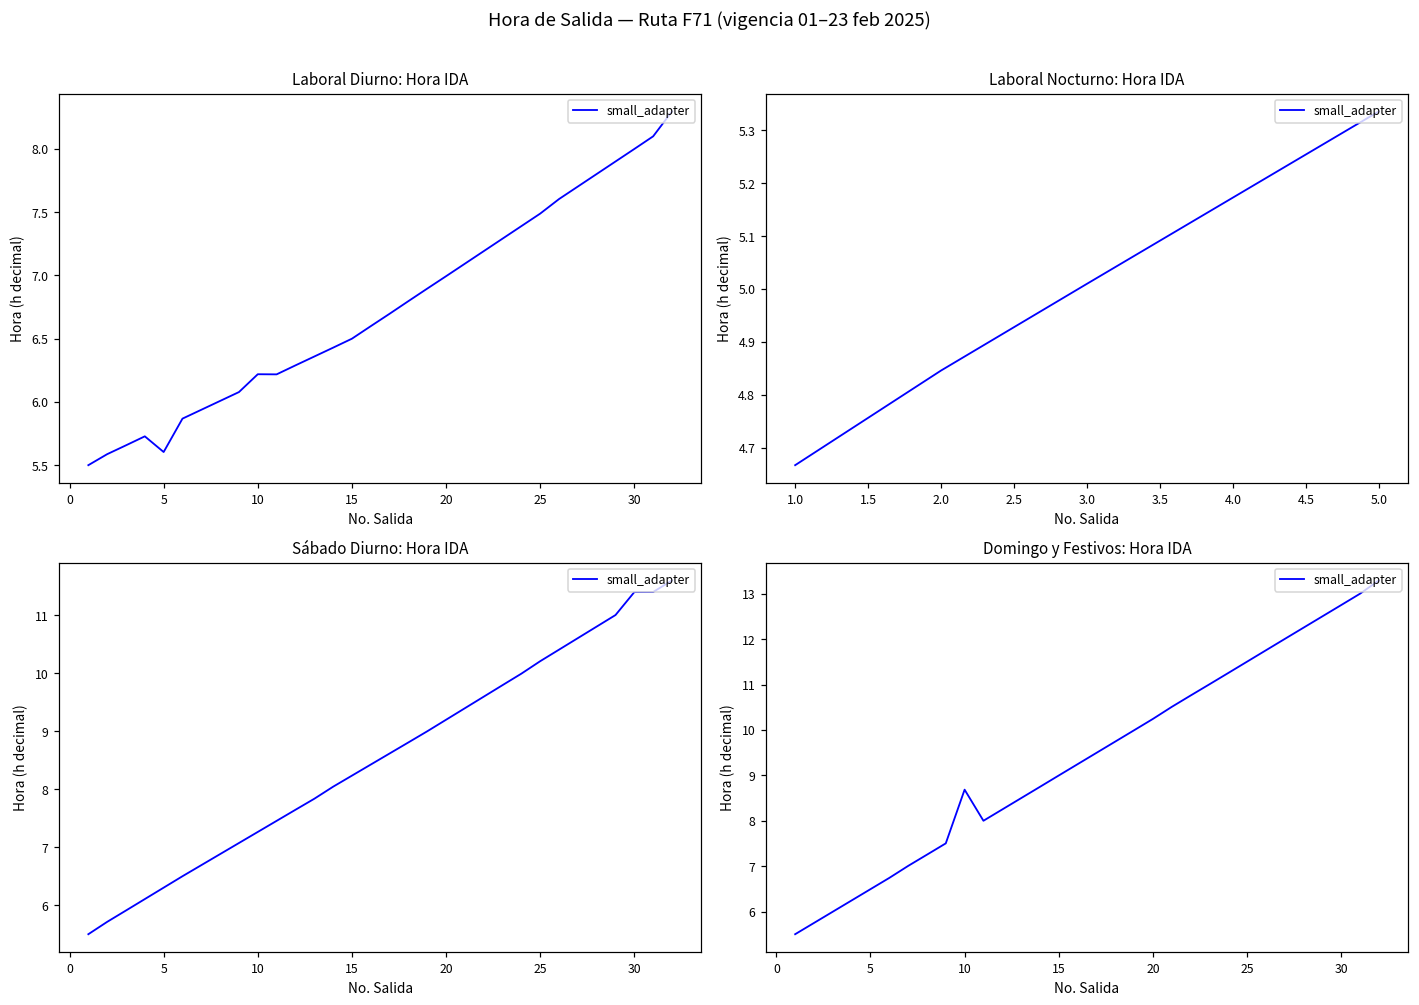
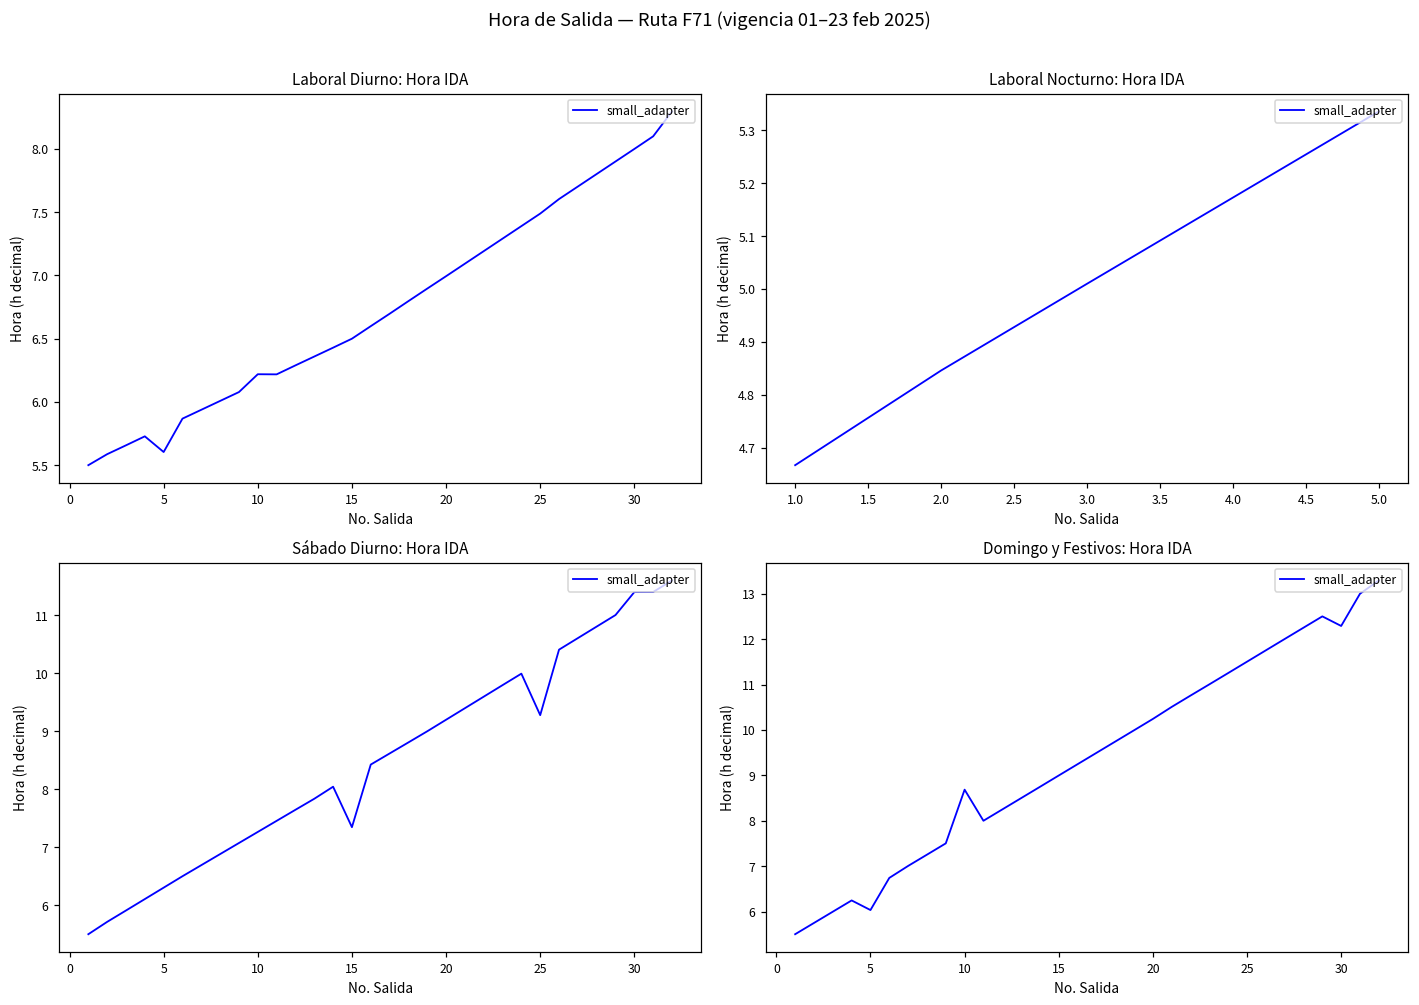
Sábado Diurno: Hora IDA, 15: 8.2 -> 7.3
Sábado Diurno: Hora IDA, 25: 10.2 -> 9.3
Domingo y Festivos: Hora IDA, 5: 6.5 -> 6.0
Domingo y Festivos: Hora IDA, 30: 12.8 -> 12.3
